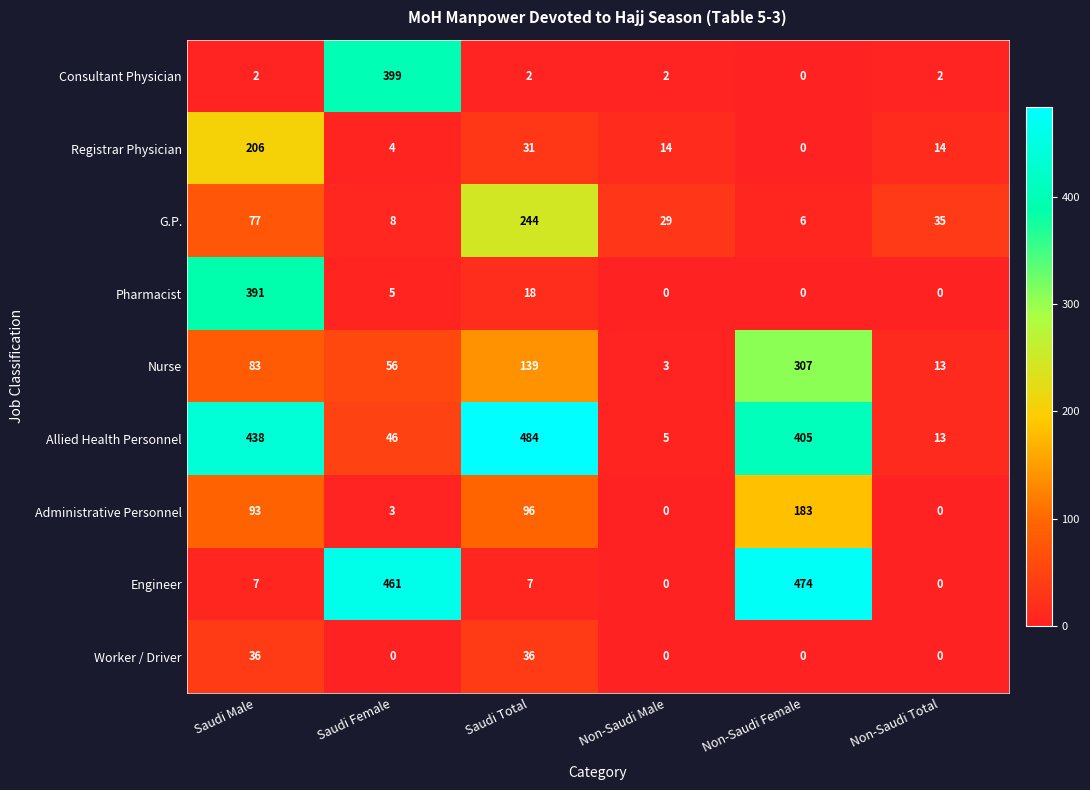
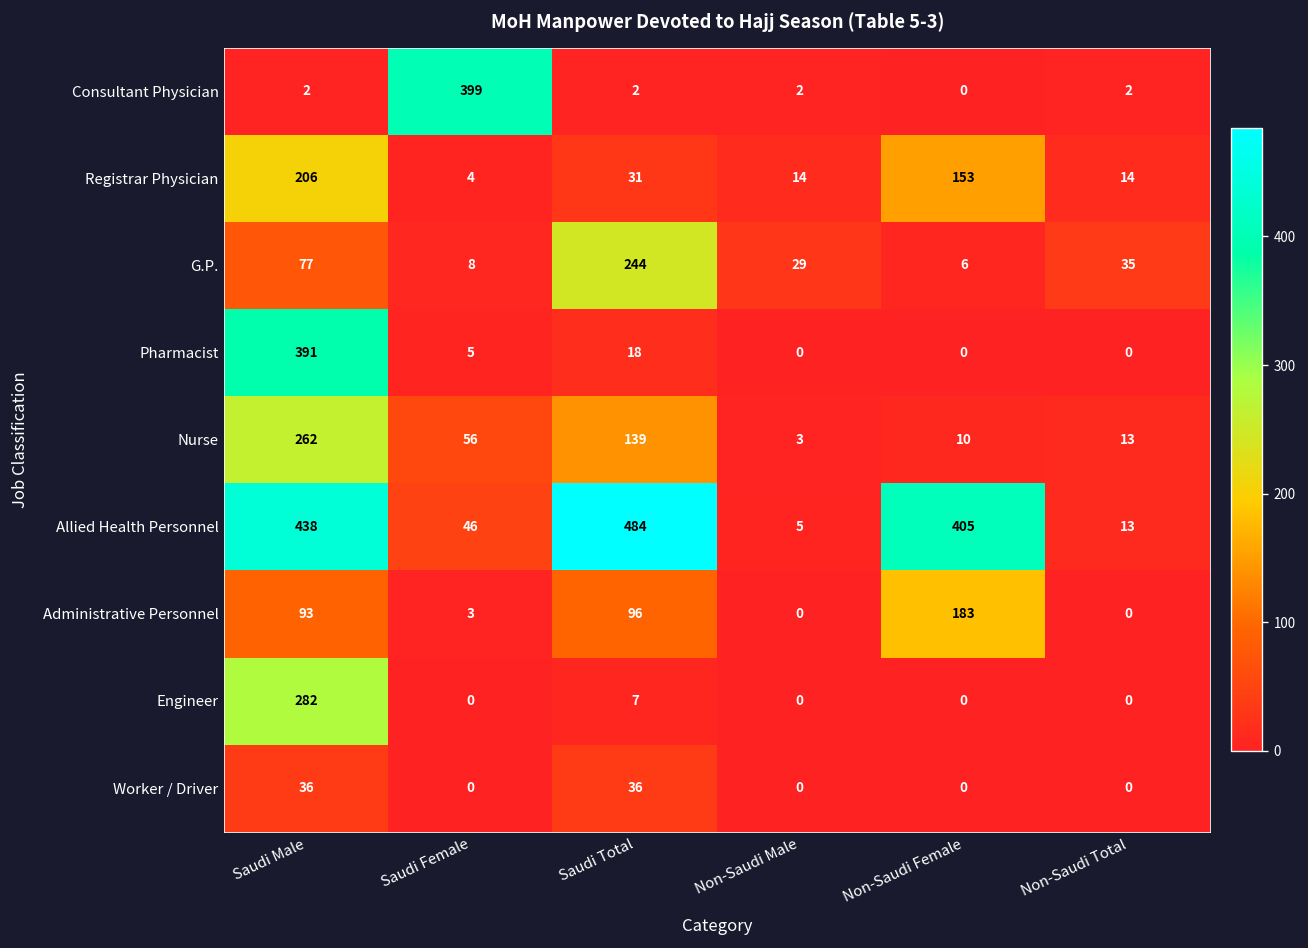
Registrar Physician, Non-Saudi Female: 0 -> 153
Nurse, Saudi Male: 83 -> 262
Nurse, Non-Saudi Female: 307 -> 10
Engineer, Saudi Male: 7 -> 282
Engineer, Saudi Female: 461 -> 0
Engineer, Non-Saudi Female: 474 -> 0
